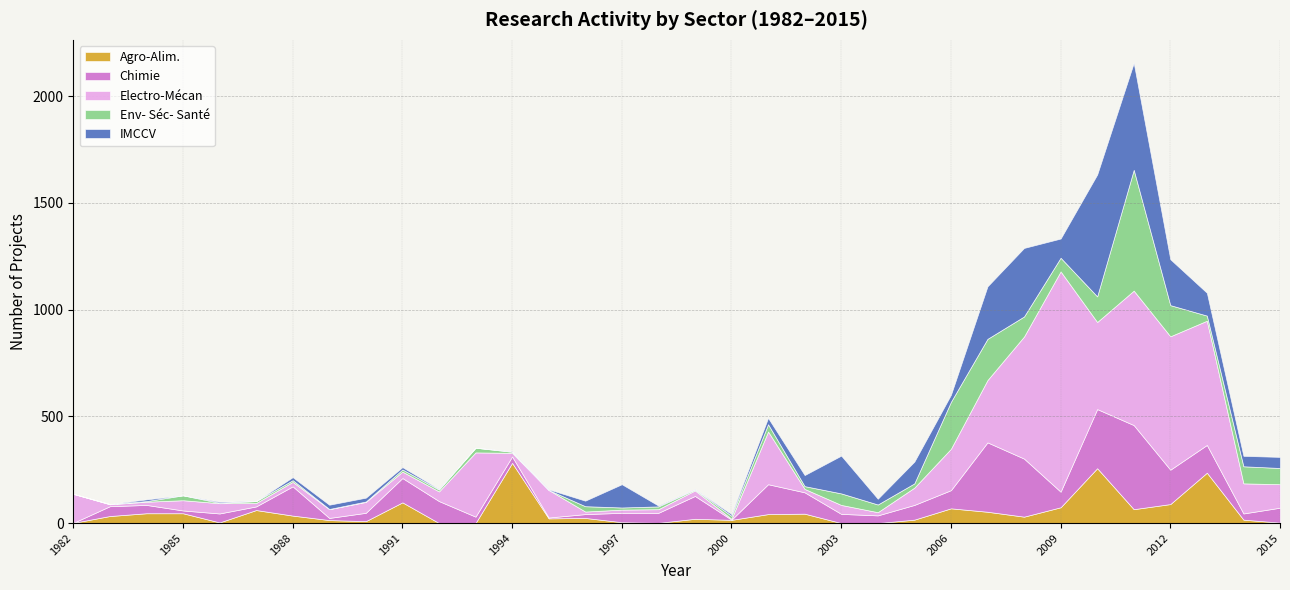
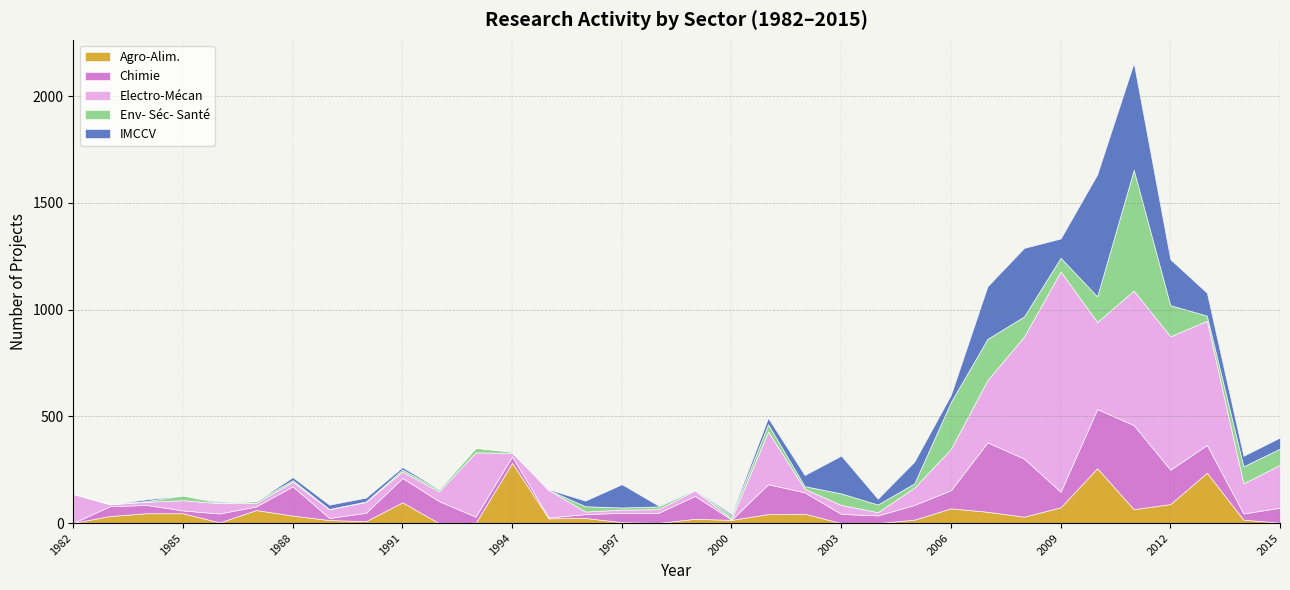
Electro-Mécan, 2015: 110 -> 200
